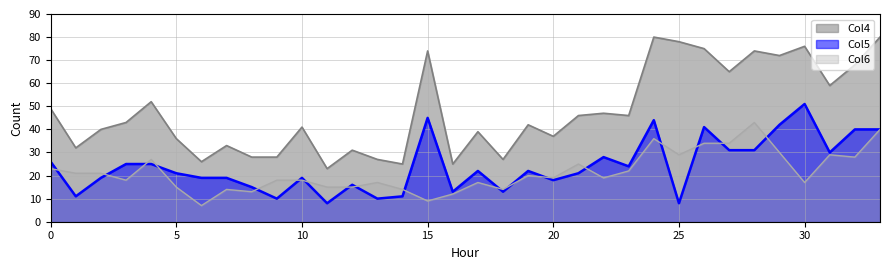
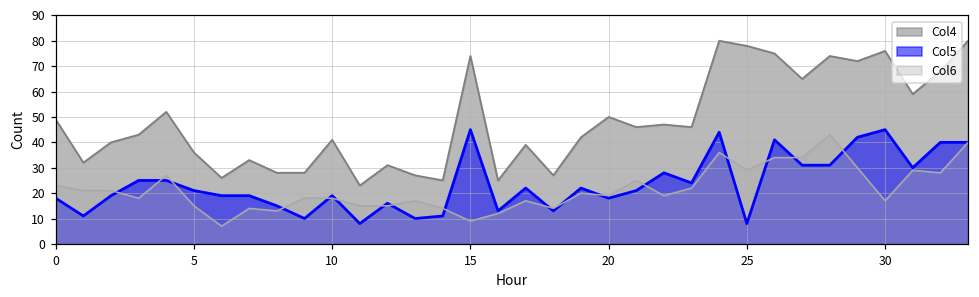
Col5, 0: 26 -> 18
Col4, 20: 37 -> 50
Col5, 30: 51 -> 45
